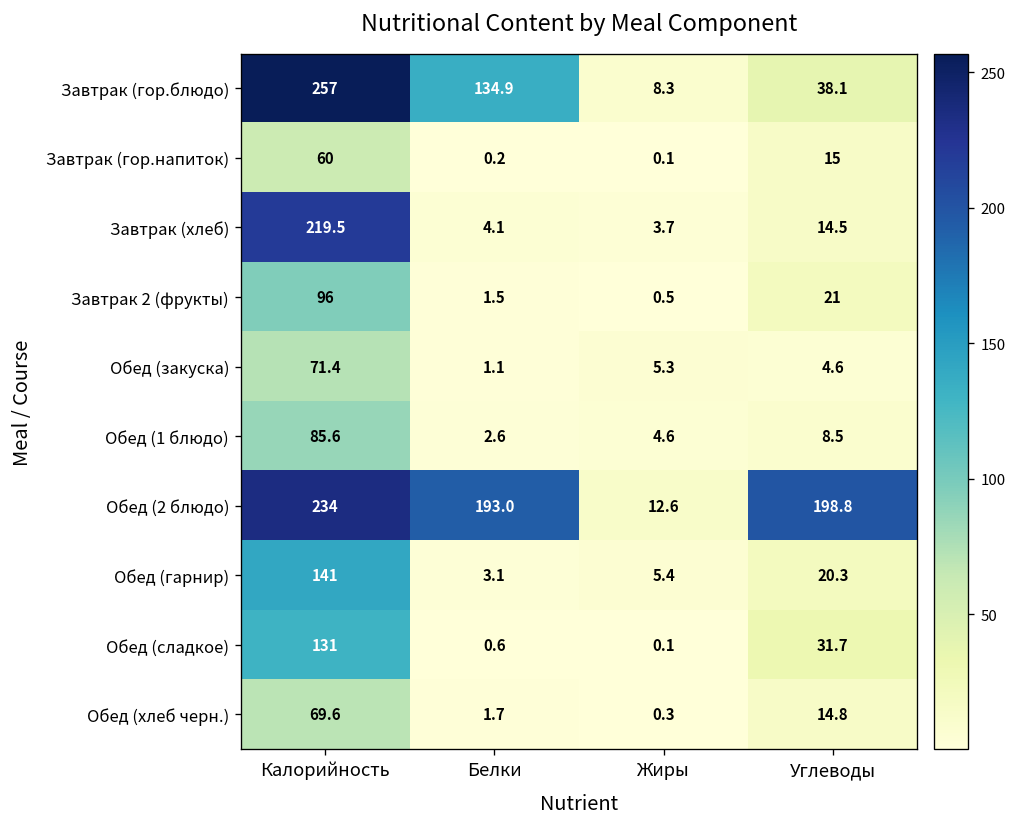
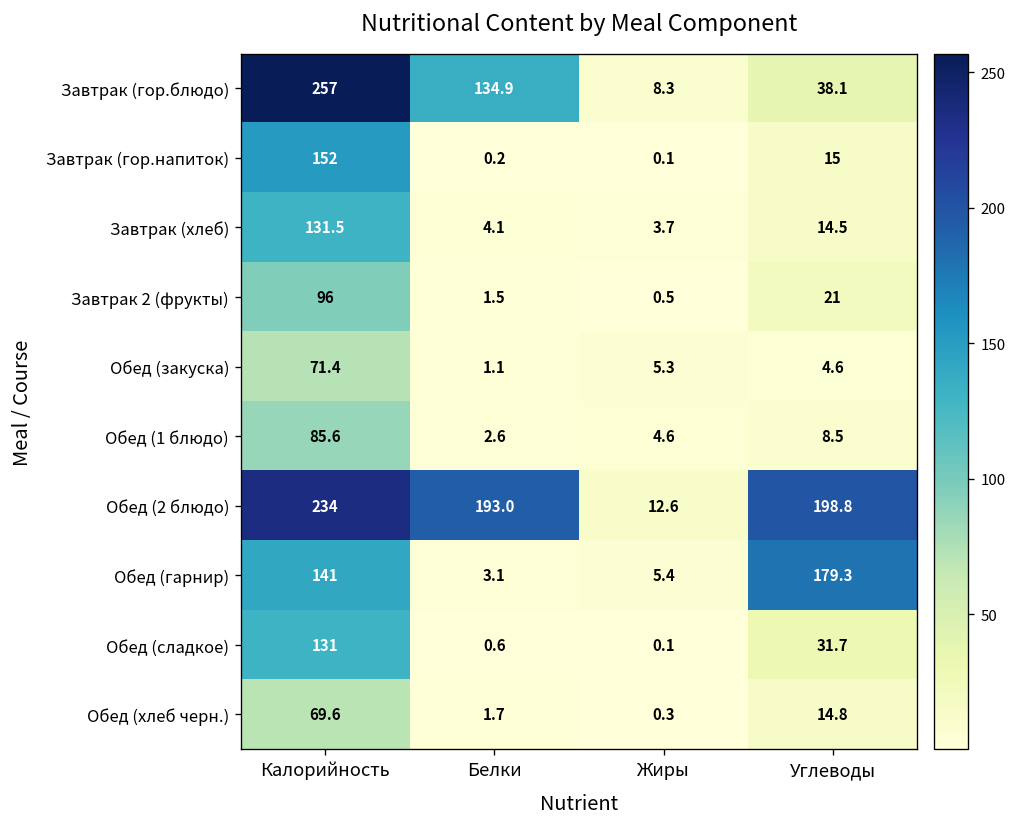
Завтрак (гор.напиток), Калорийность: 60 -> 152
Завтрак (хлеб), Калорийность: 219.5 -> 131.5
Обед (гарнир), Углеводы: 20.3 -> 179.3
